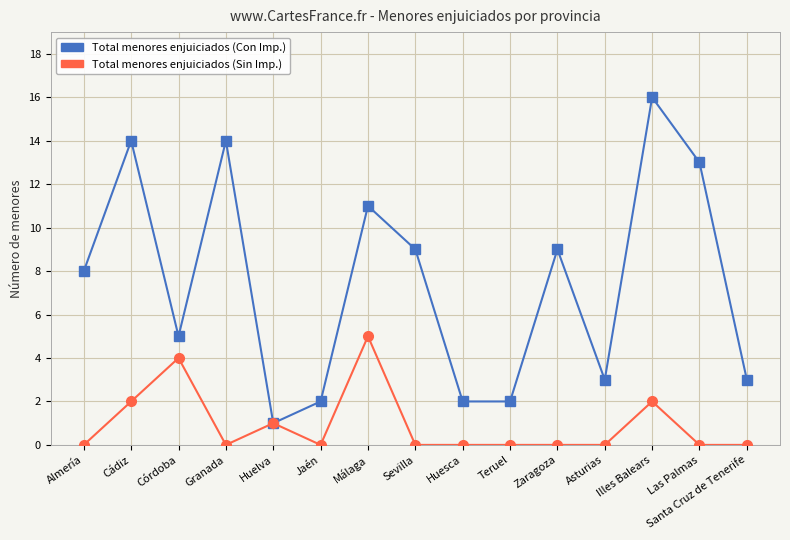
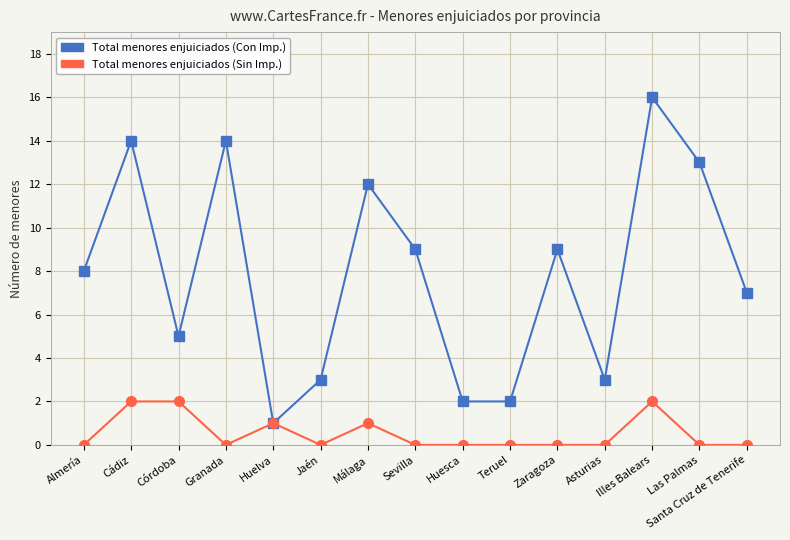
Total menores enjuiciados (Sin Imp.), Córdoba: 4 -> 2
Total menores enjuiciados (Con Imp.), Jaén: 2 -> 3
Total menores enjuiciados (Con Imp.), Málaga: 11 -> 12
Total menores enjuiciados (Sin Imp.), Málaga: 5 -> 1
Total menores enjuiciados (Con Imp.), Santa Cruz de Tenerife: 3 -> 7
